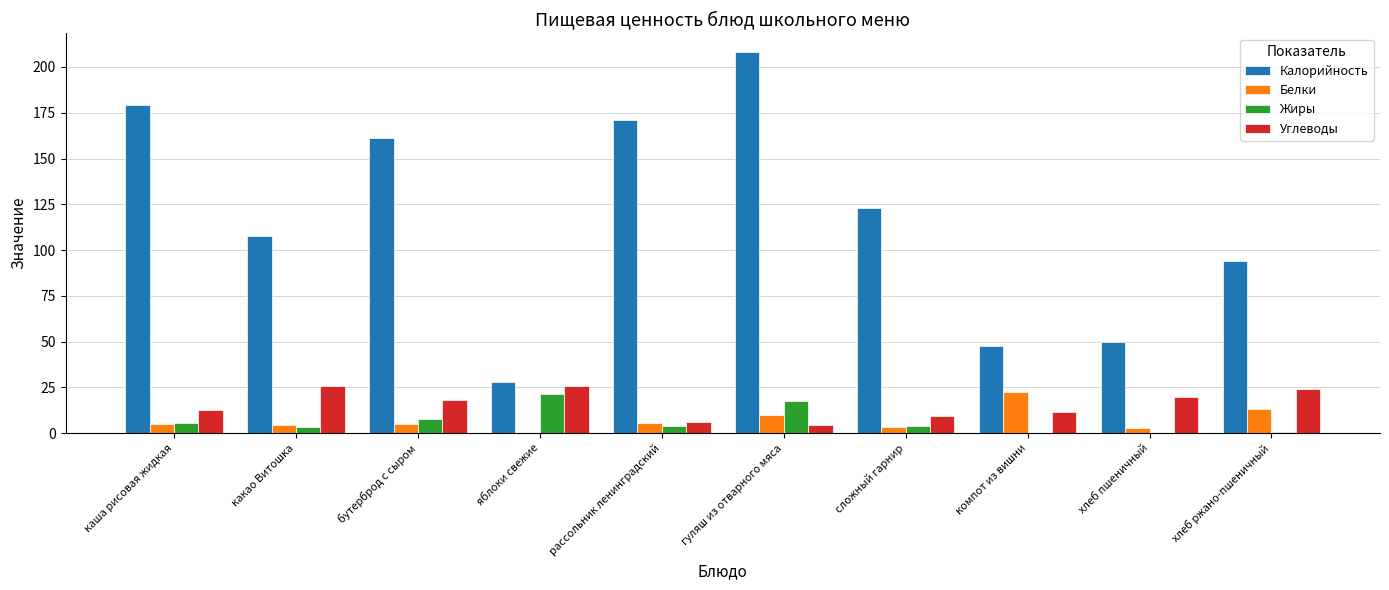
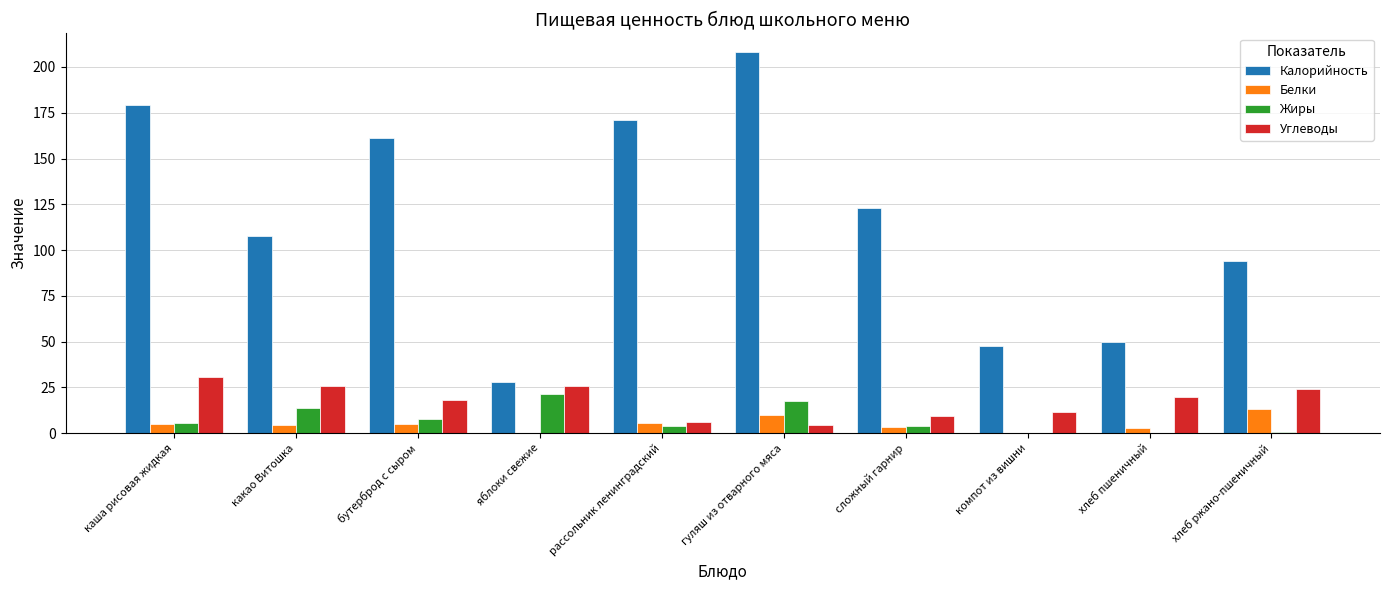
Углеводы, каша рисовая жидкая: 13 -> 31
Жиры, какао Витошка: 4 -> 14
Белки, компот из вишни: 23 -> 0
